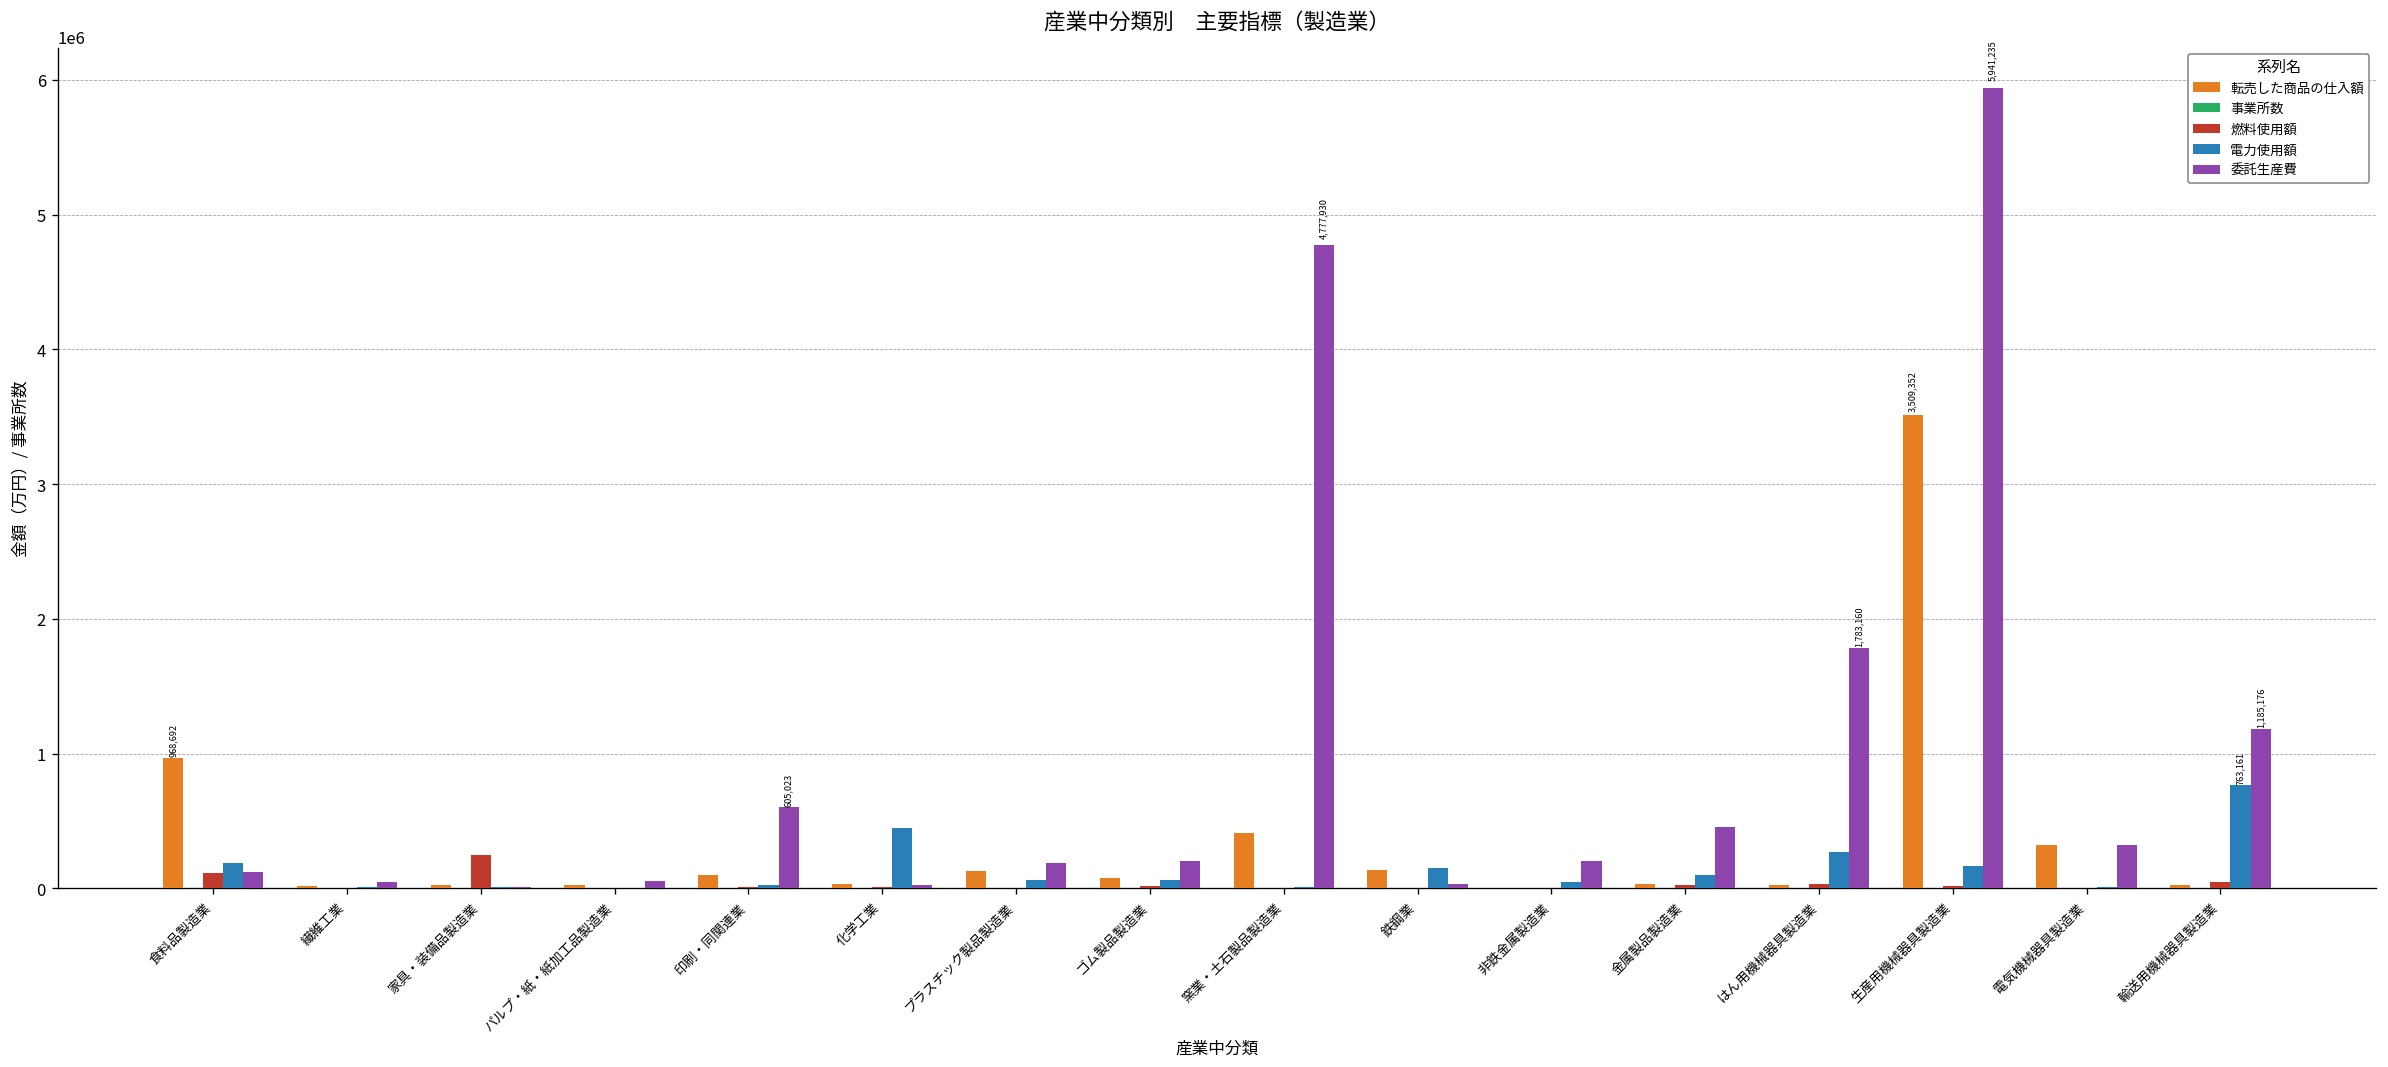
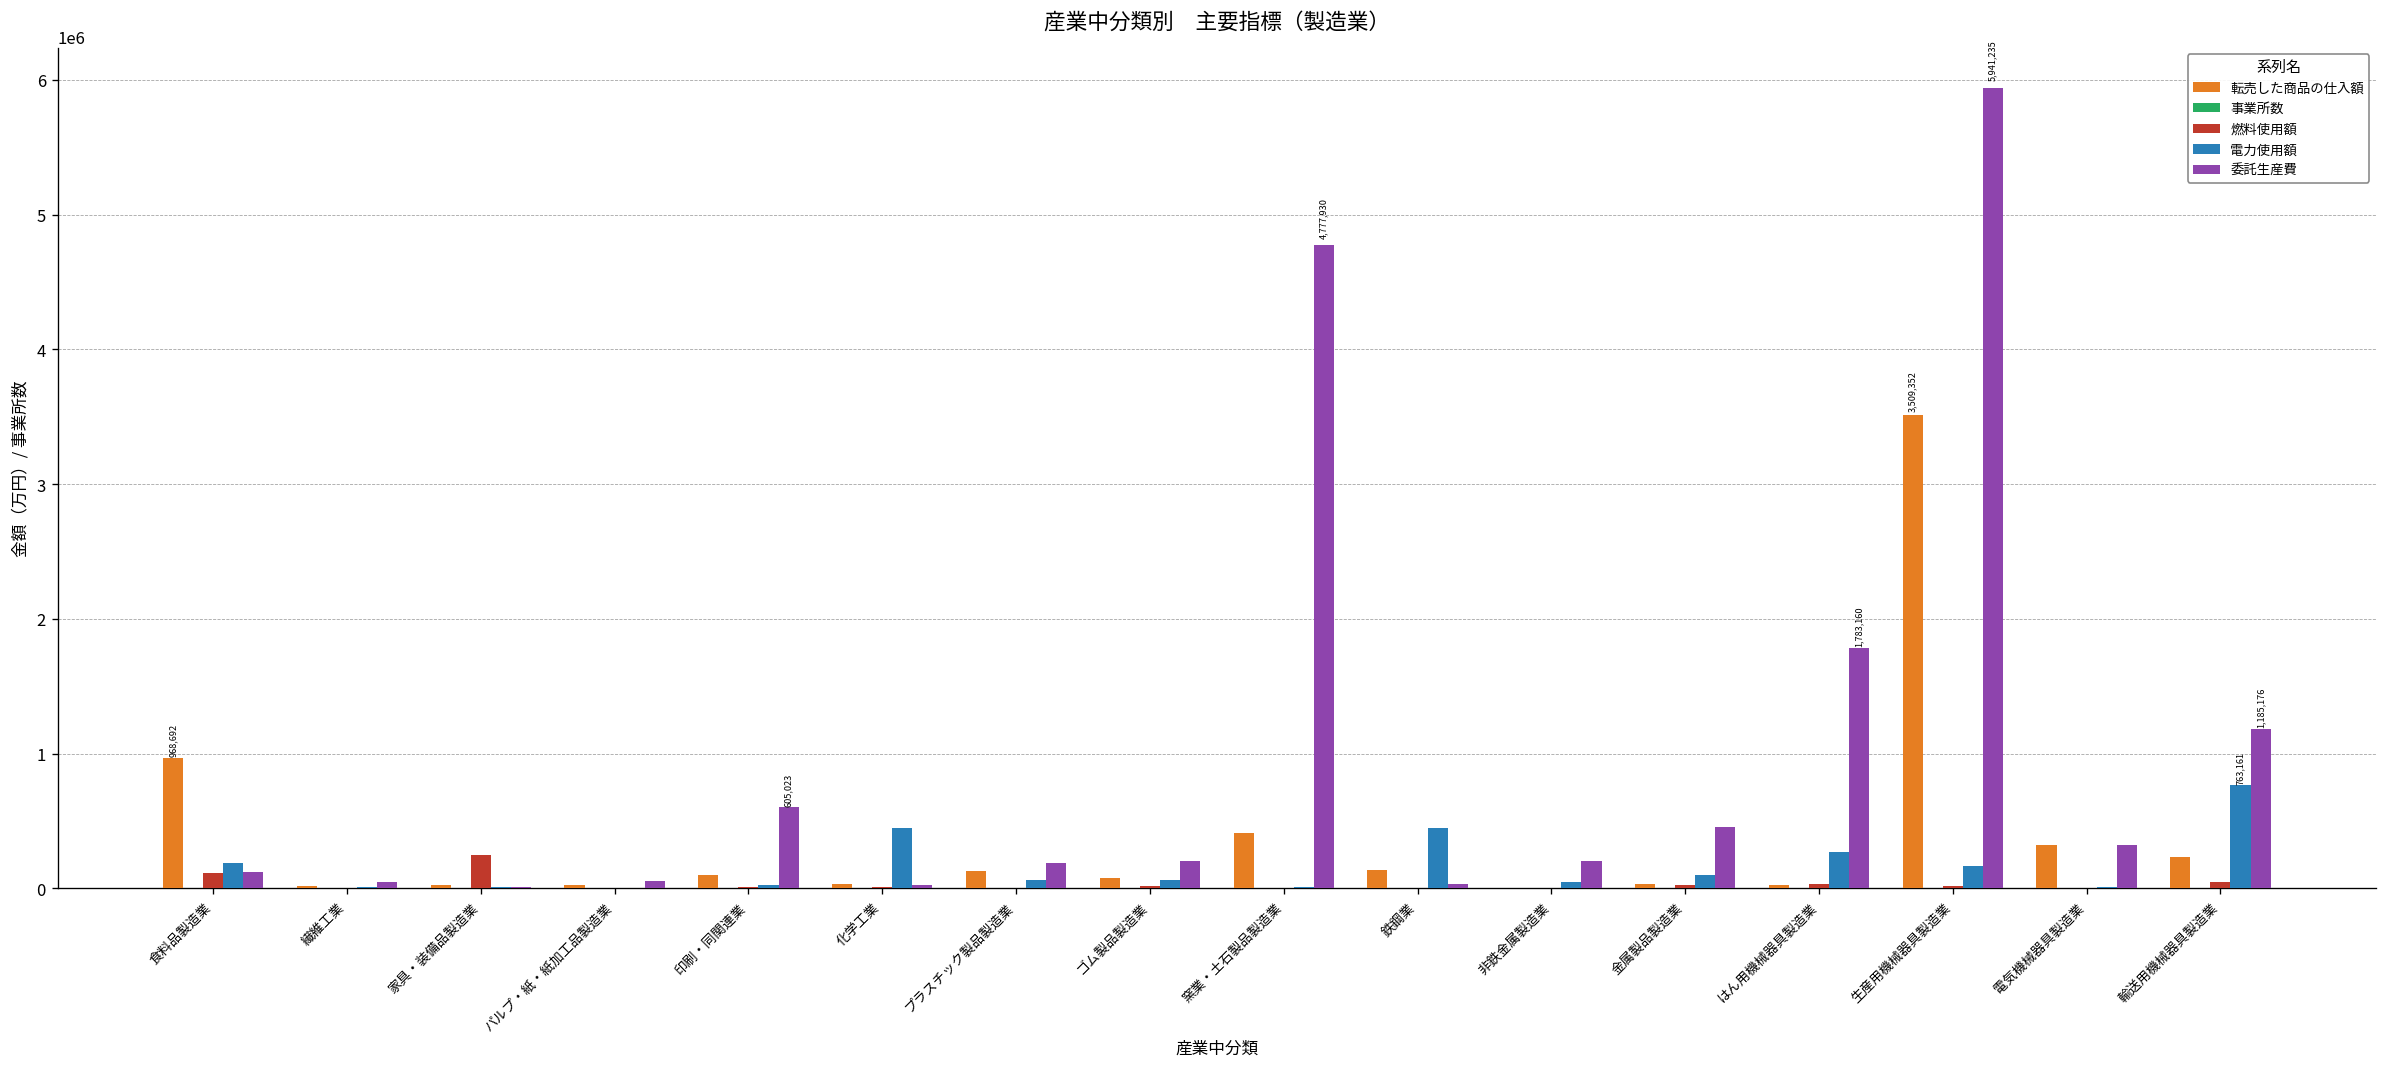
電力使用額, 鉄鋼業: 150000 -> 450000
転売した商品の仕入額, 輸送用機械器具製造業: 30000 -> 230000
